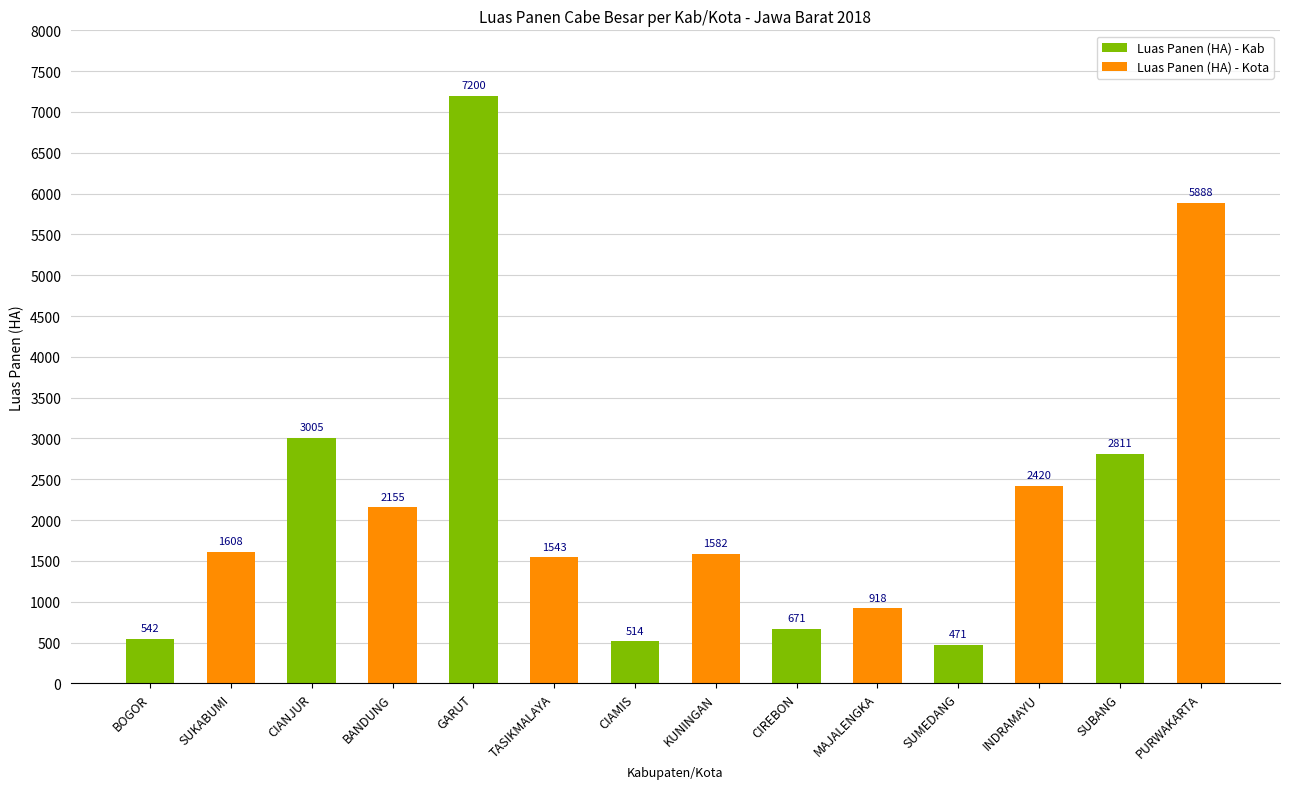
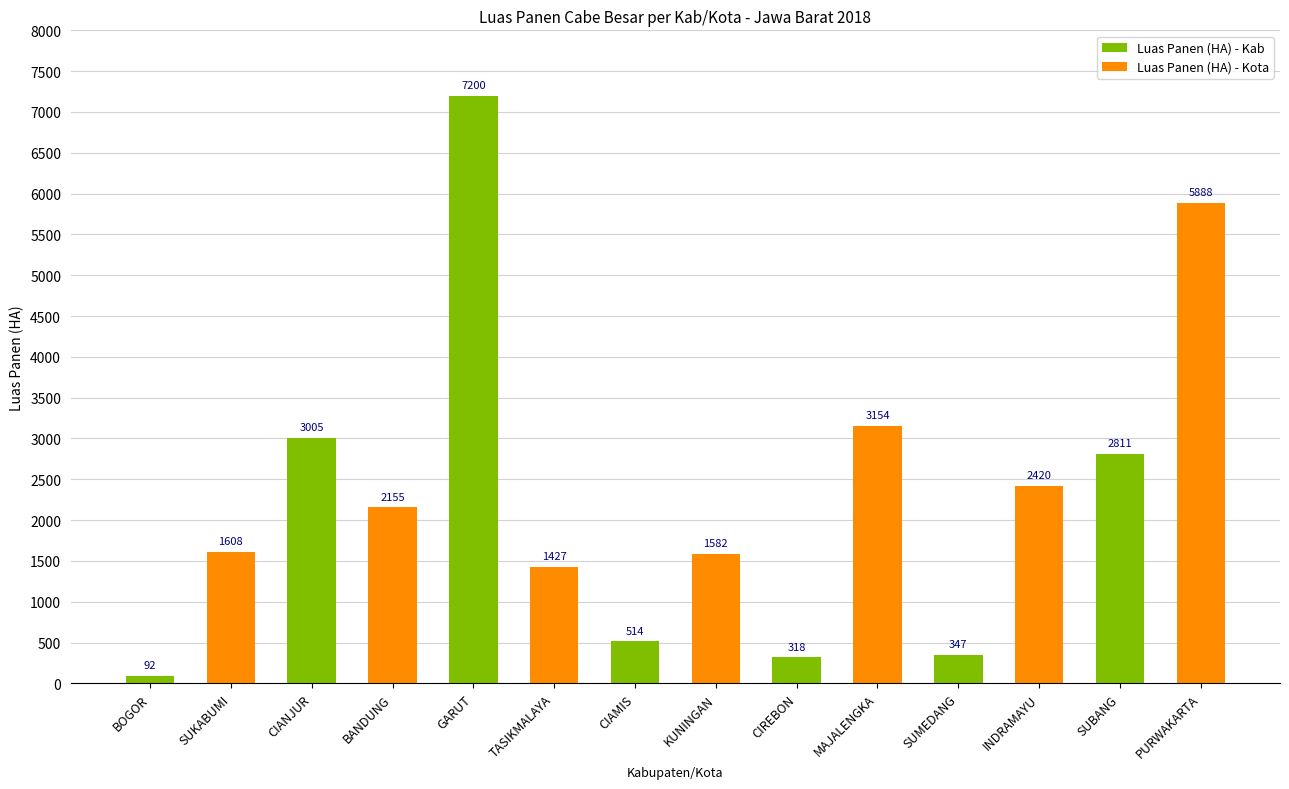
BOGOR: 542 -> 92
TASIKMALAYA: 1543 -> 1427
CIREBON: 671 -> 318
MAJALENGKA: 918 -> 3154
SUMEDANG: 471 -> 347
